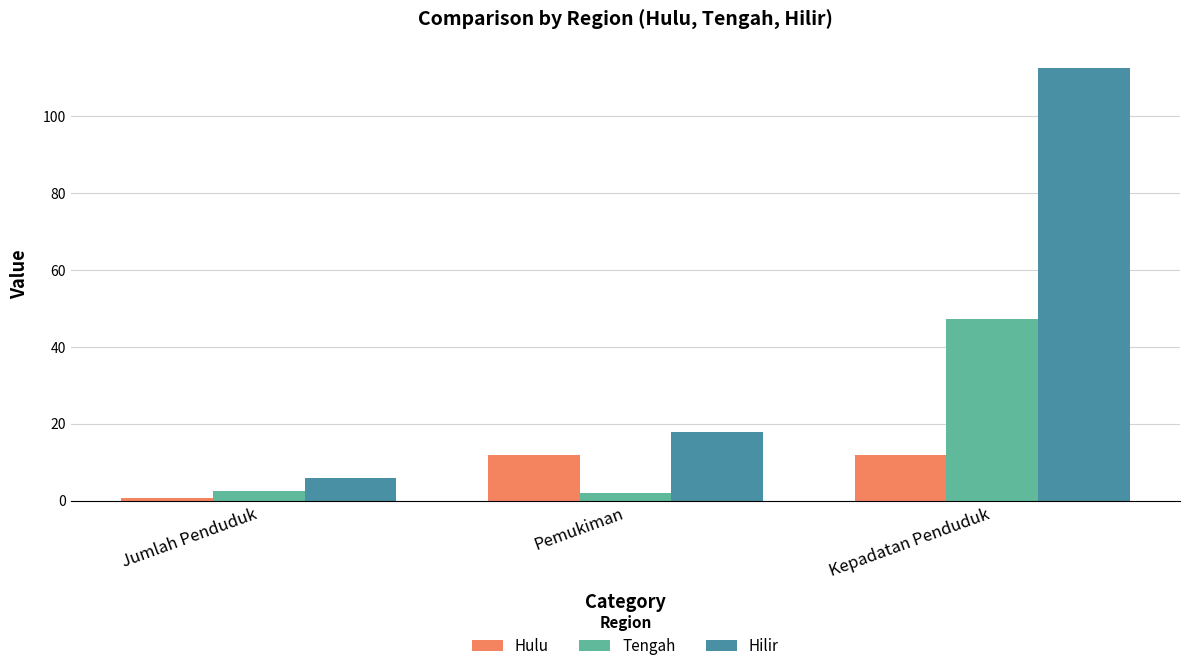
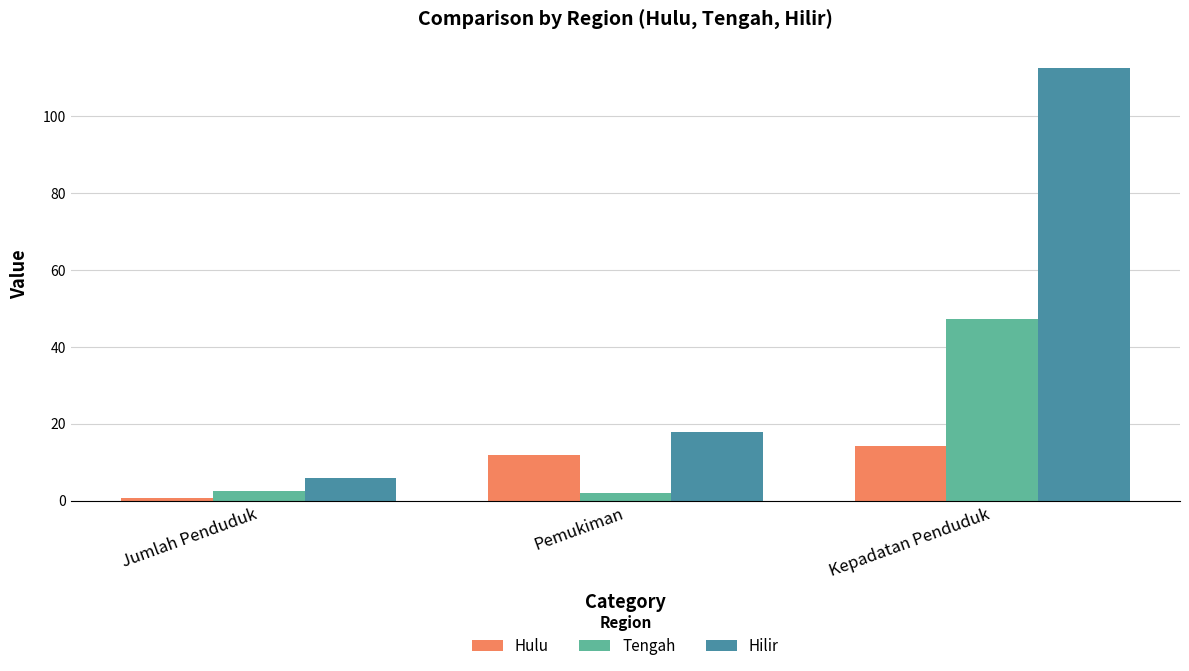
Hulu, Kepadatan Penduduk: 12 -> 14
